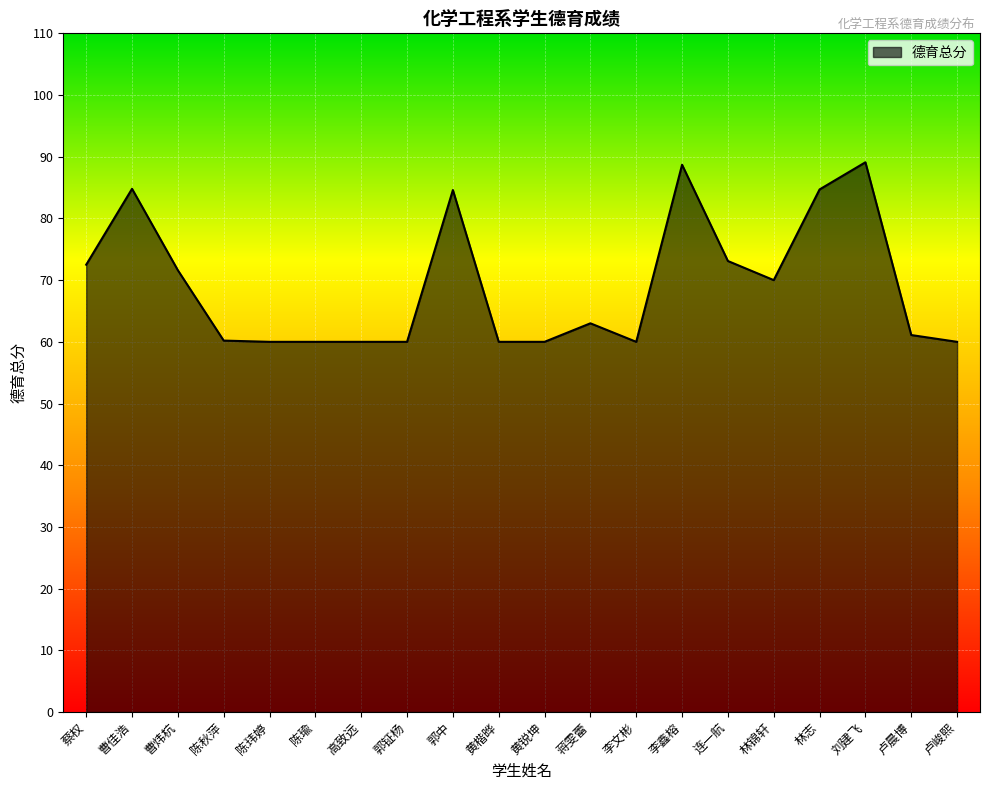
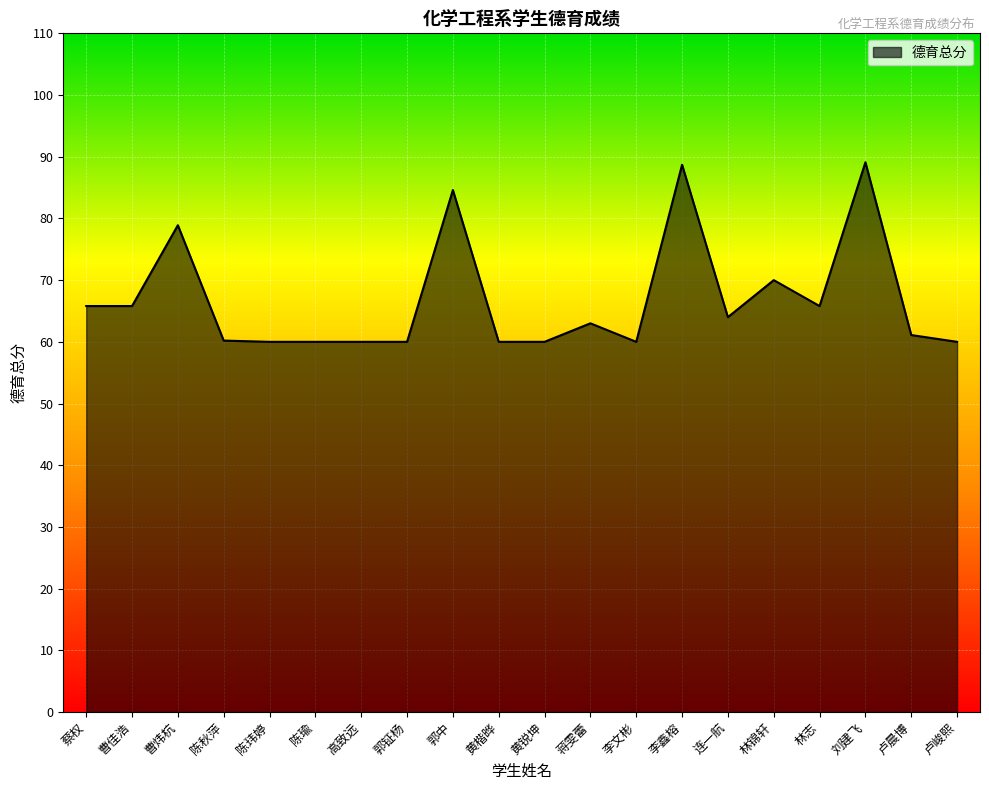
蔡权: 73 -> 66
曹佳浩: 85 -> 66
曹炜杭: 72 -> 79
连一航: 73 -> 64
林志: 85 -> 66
